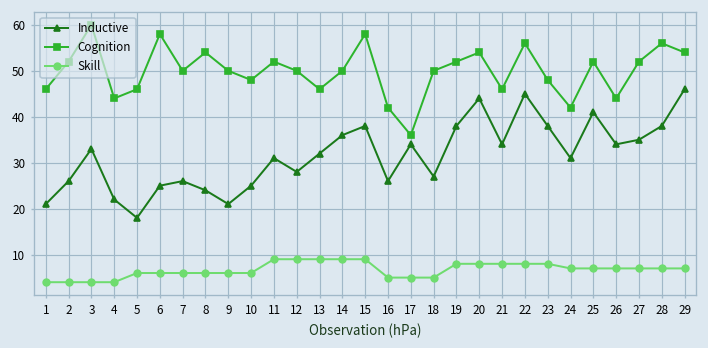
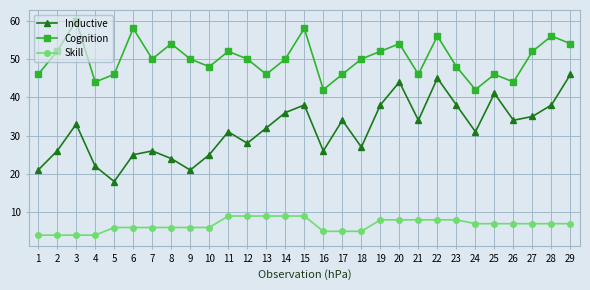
Cognition, 17: 36 -> 46
Cognition, 25: 52 -> 46
